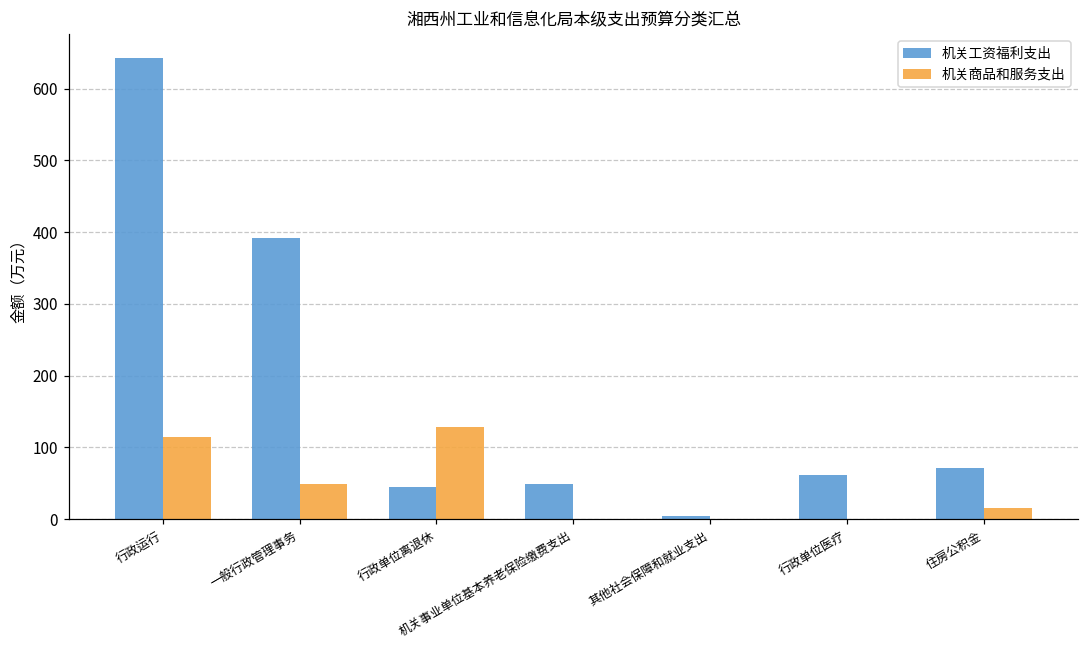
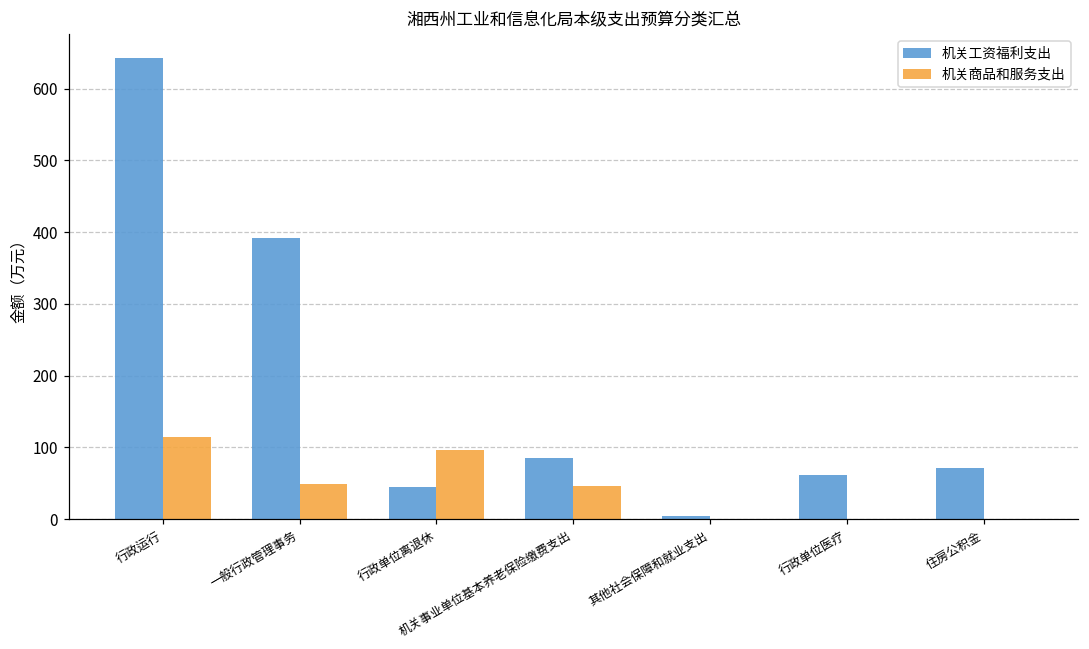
机关商品和服务支出, 行政单位离退休: 130 -> 100
机关工资福利支出, 机关事业单位基本养老保险缴费支出: 50 -> 90
机关商品和服务支出, 机关事业单位基本养老保险缴费支出: 0 -> 50
机关商品和服务支出, 住房公积金: 20 -> 0
